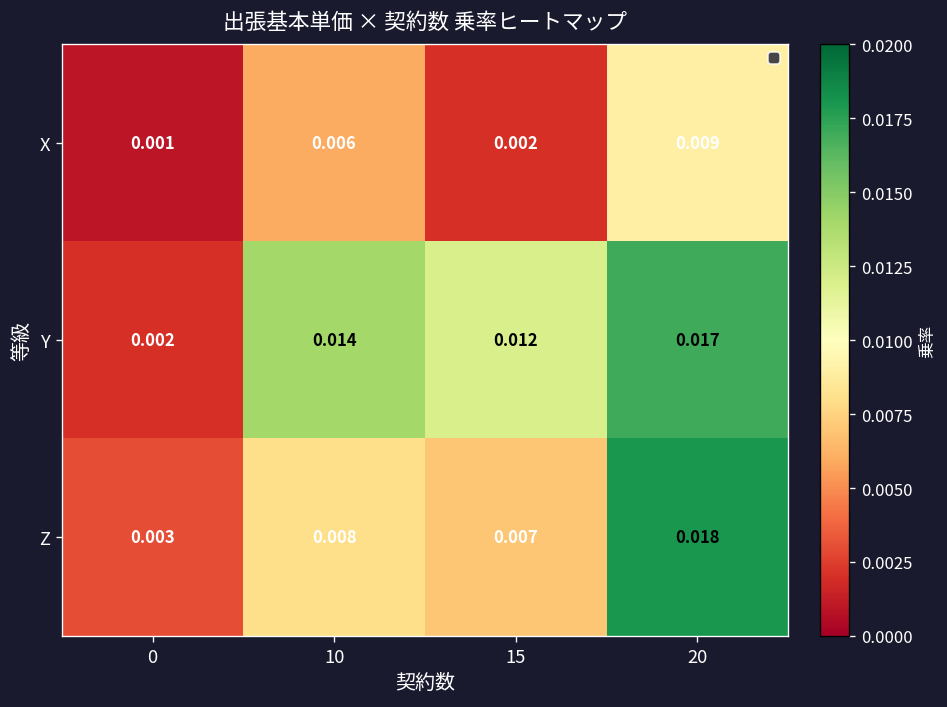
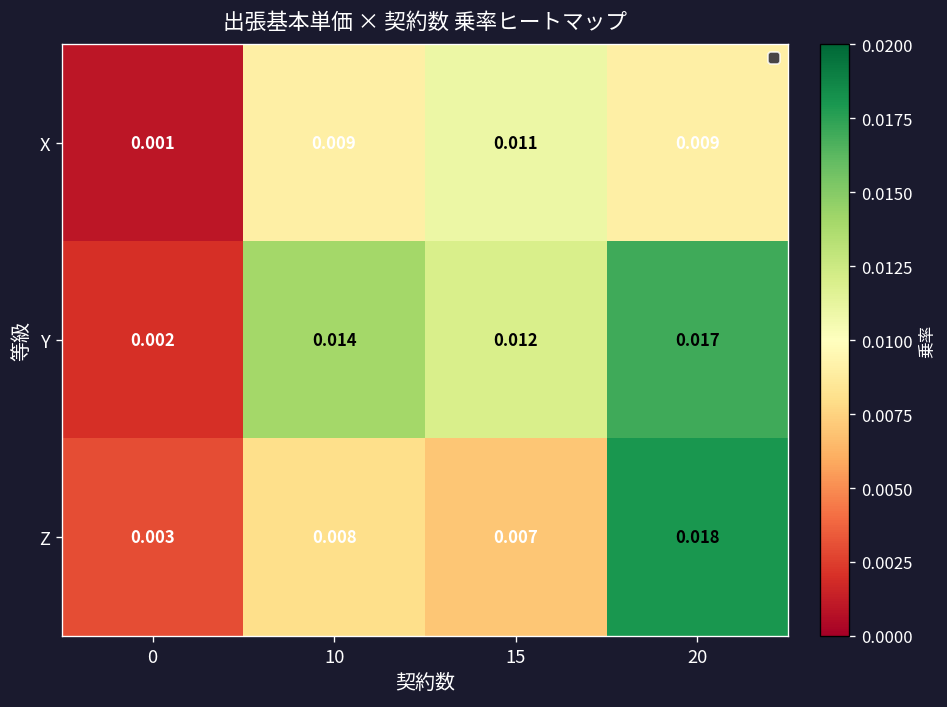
X, 10: 0.006 -> 0.009
X, 15: 0.002 -> 0.011
